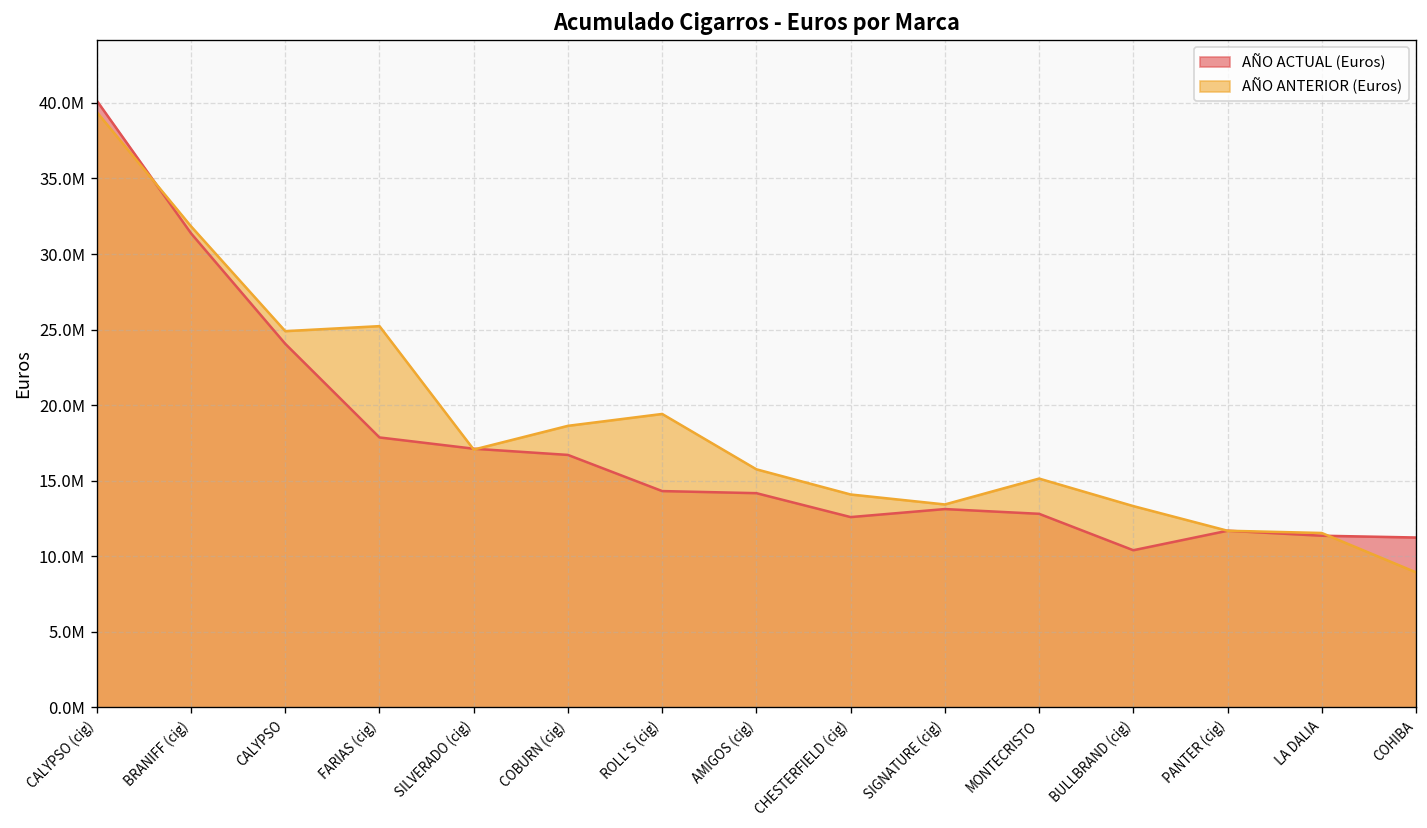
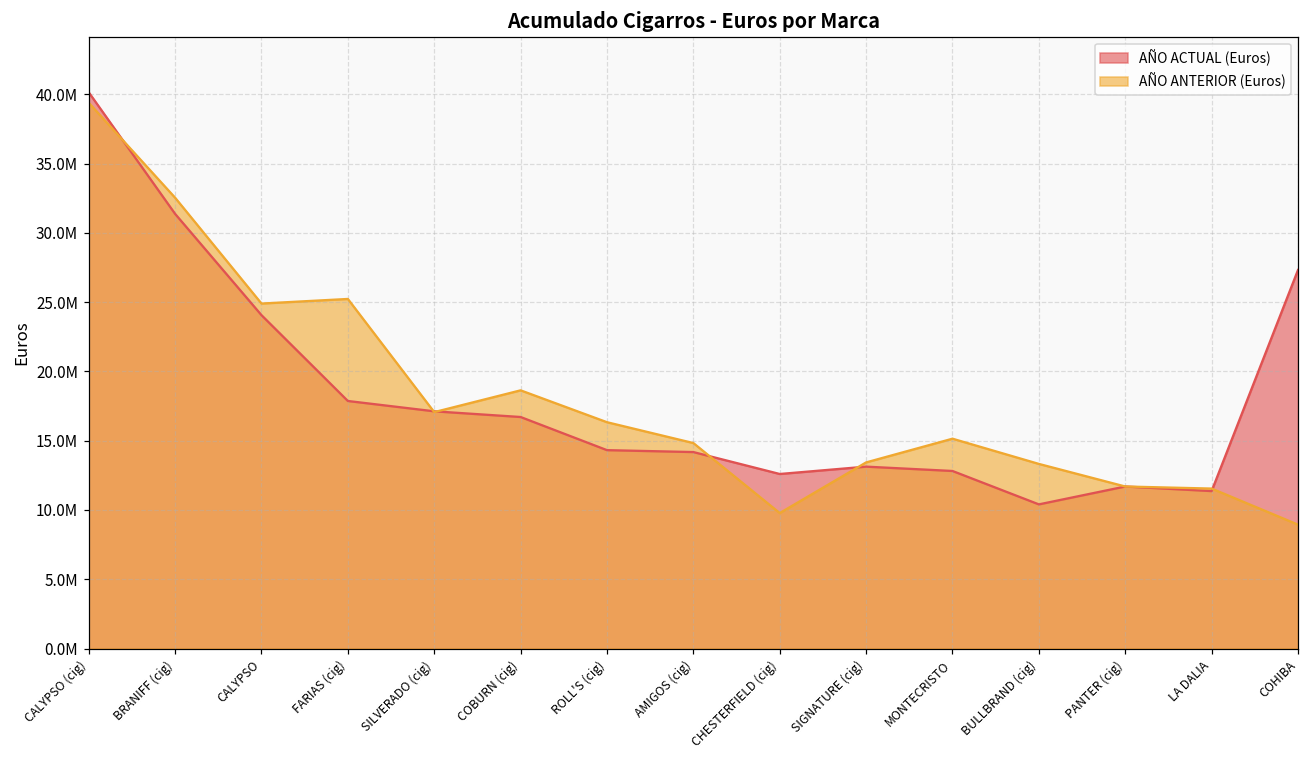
AÑO ANTERIOR (Euros), BRANIFF (cig): 31800000 -> 32500000
AÑO ANTERIOR (Euros), ROLL'S (cig): 19400000 -> 16300000
AÑO ANTERIOR (Euros), AMIGOS (cig): 15800000 -> 14800000
AÑO ANTERIOR (Euros), CHESTERFIELD (cig): 14100000 -> 9800000
AÑO ACTUAL (Euros), COHIBA: 11200000 -> 27300000
